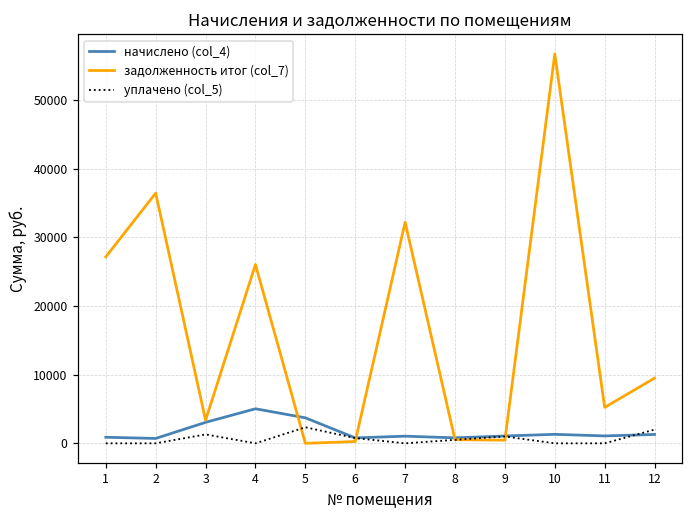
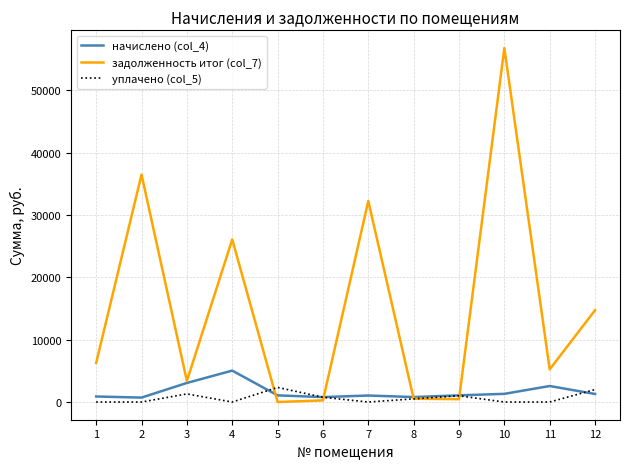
задолженность итог (col_7), 1: 27000 -> 6000
начислено (col_4), 5: 4000 -> 1000
начислено (col_4), 11: 1000 -> 3000
задолженность итог (col_7), 12: 10000 -> 15000
